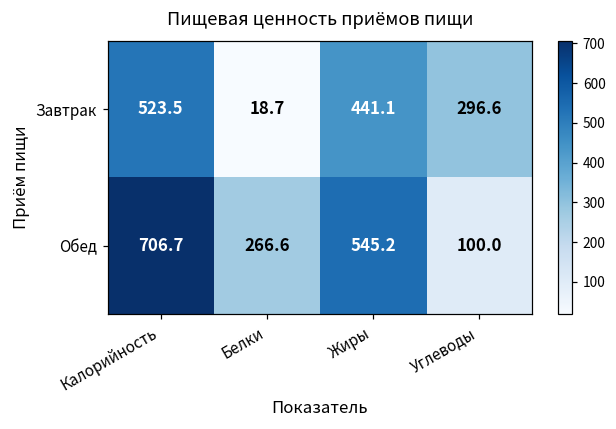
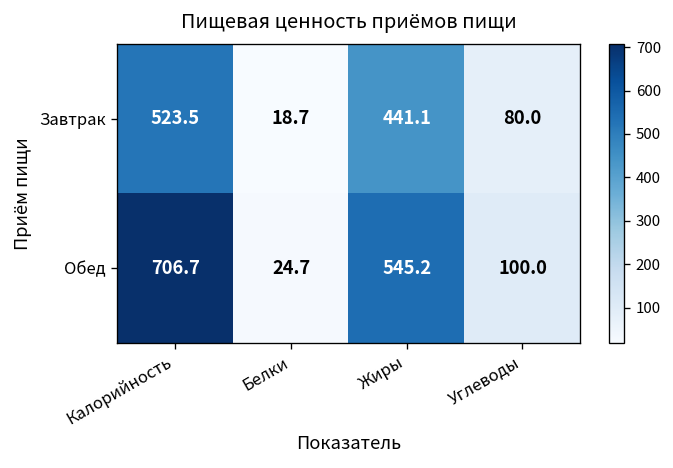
Завтрак, Углеводы: 296.6 -> 80.0
Обед, Белки: 266.6 -> 24.7
